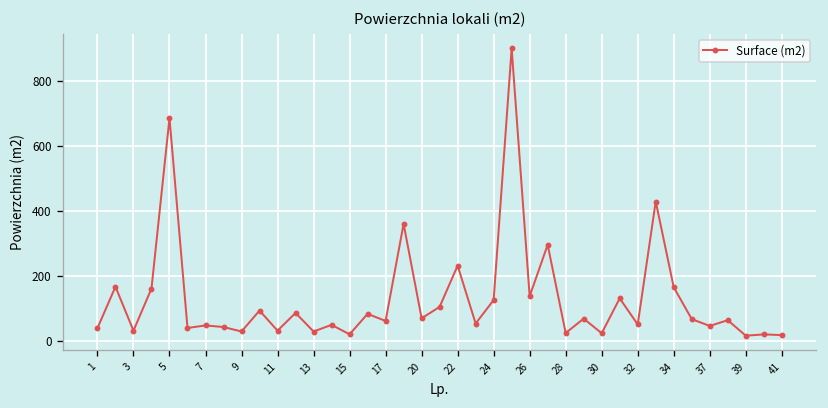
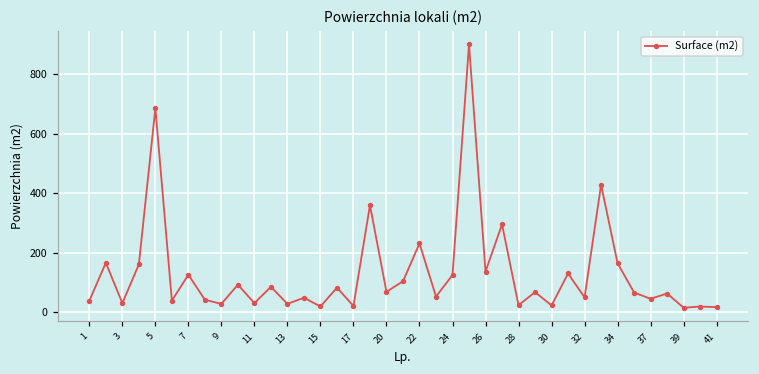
7: 50 -> 130
17: 60 -> 20
